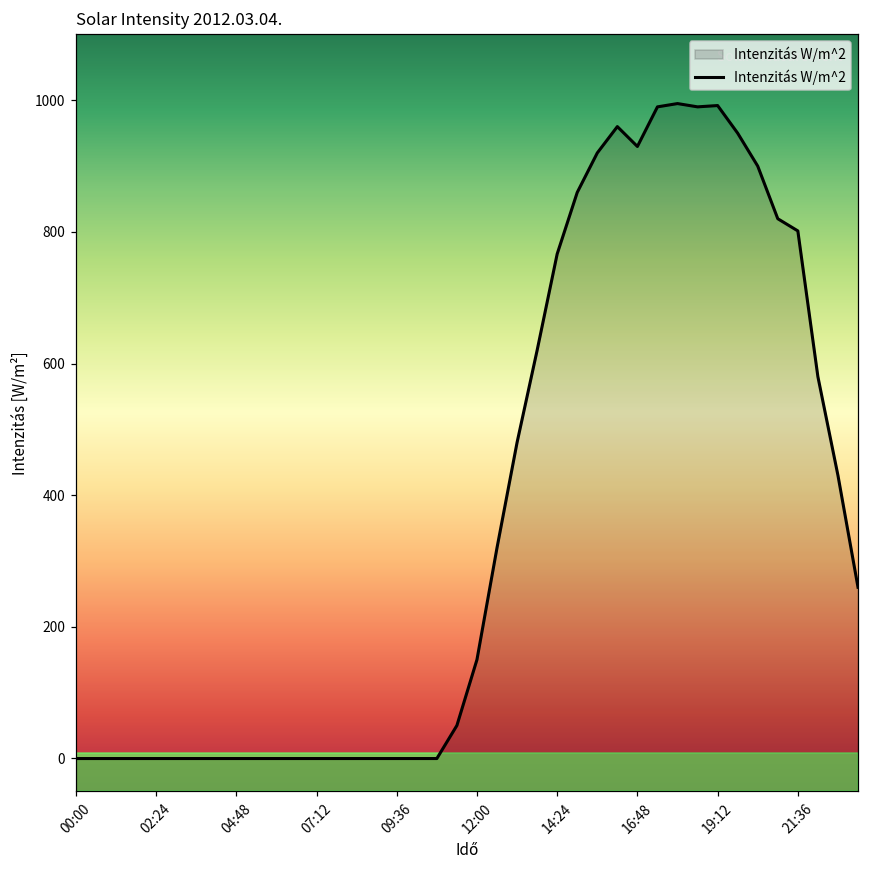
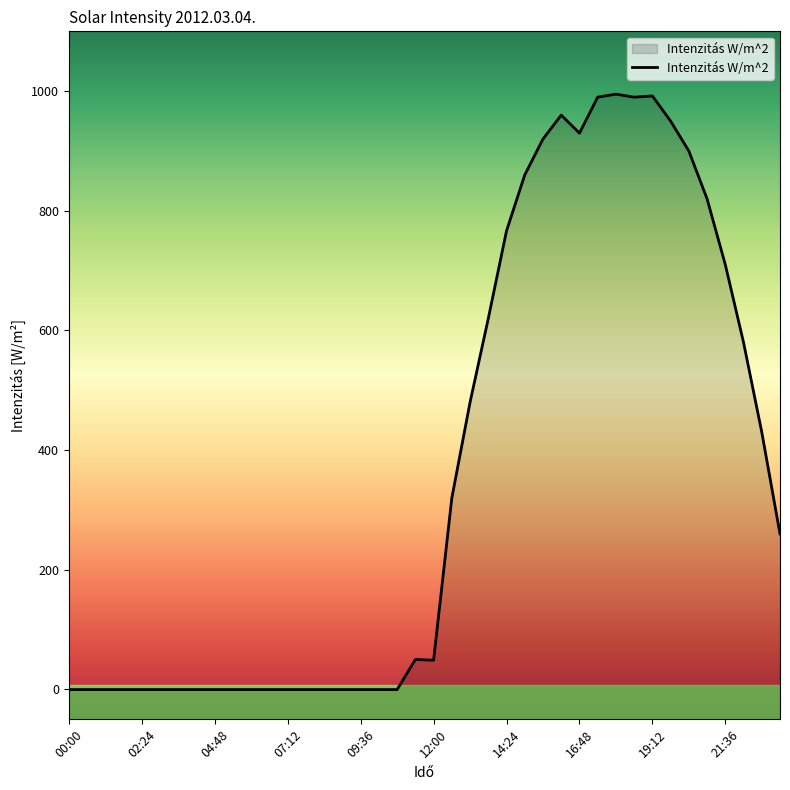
12:00: 150 -> 50
21:36: 800 -> 710
